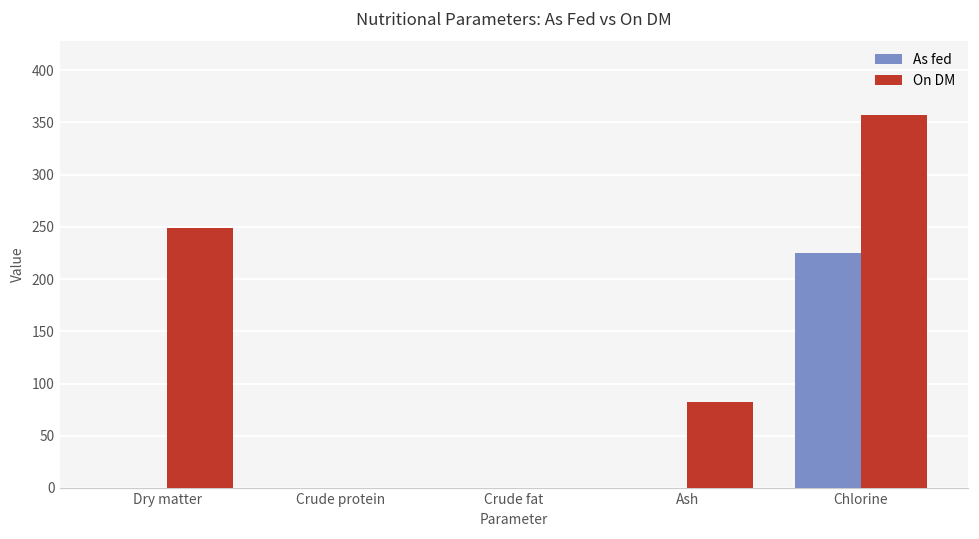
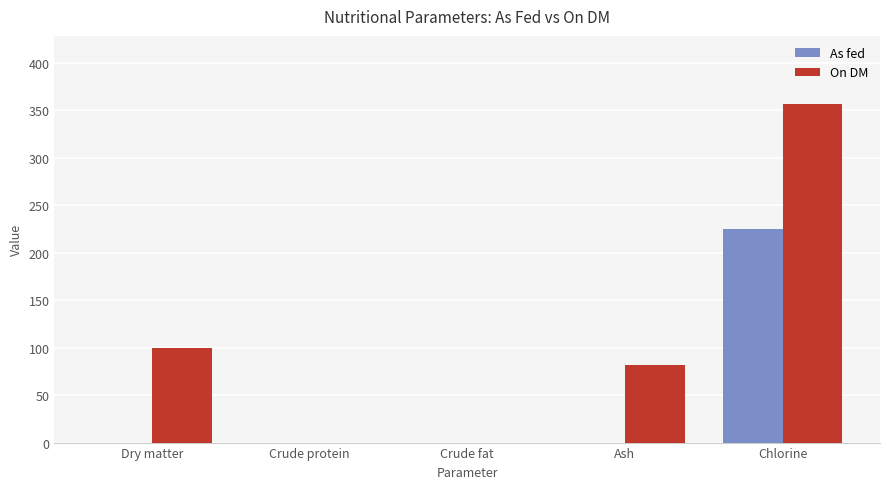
On DM, Dry matter: 250 -> 100
